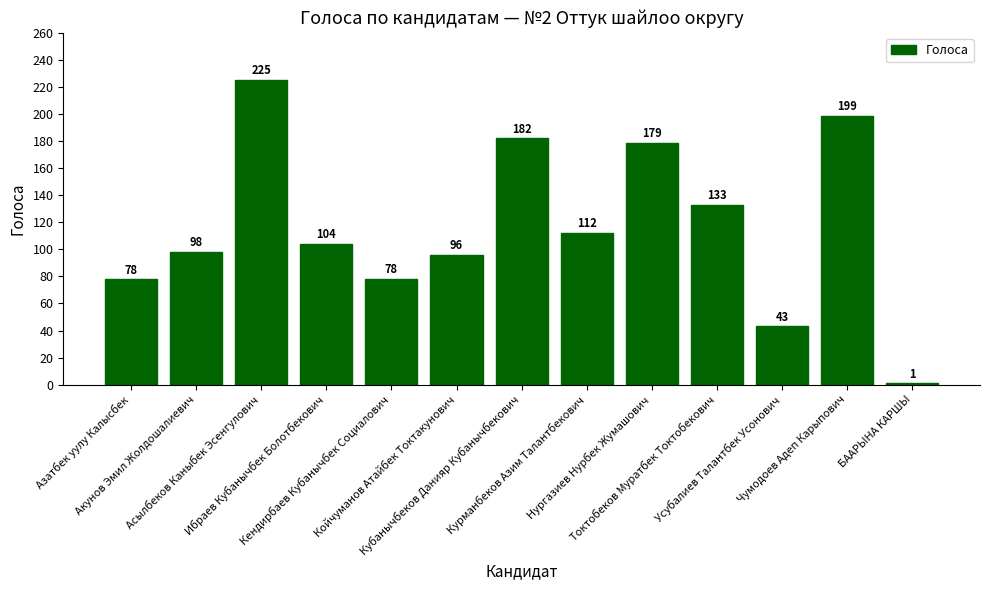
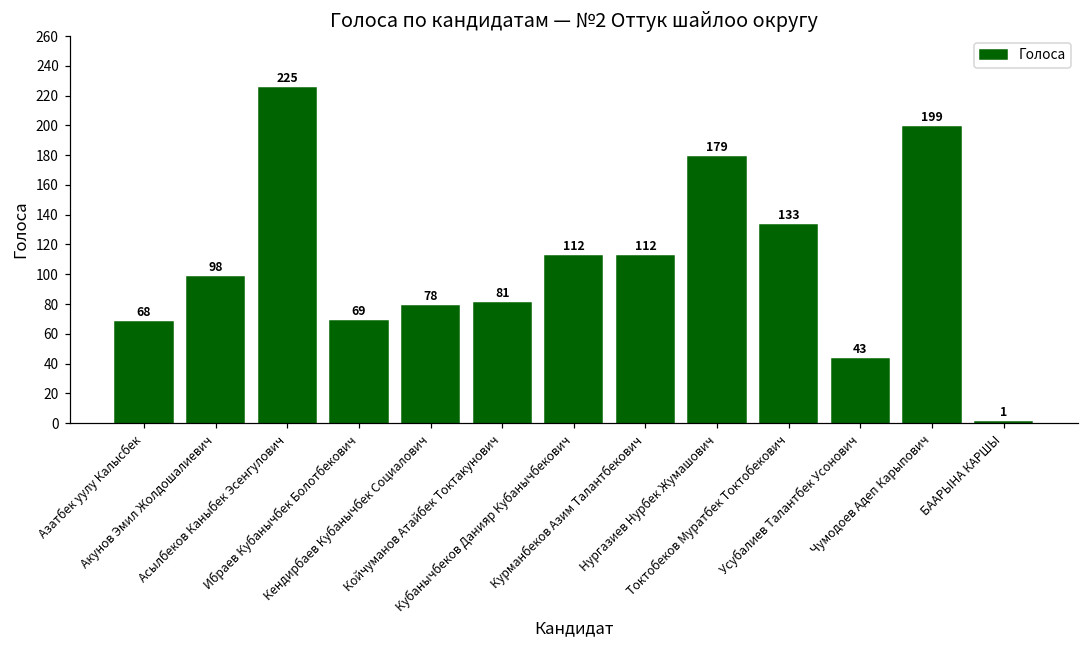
Азатбек уулу Калысбек: 78 -> 68
Ибраев Кубанычбек Болотбекович: 104 -> 69
Койчуманов Атайбек Токтакунович: 96 -> 81
Кубанычбеков Данияр Кубанычбекович: 182 -> 112
